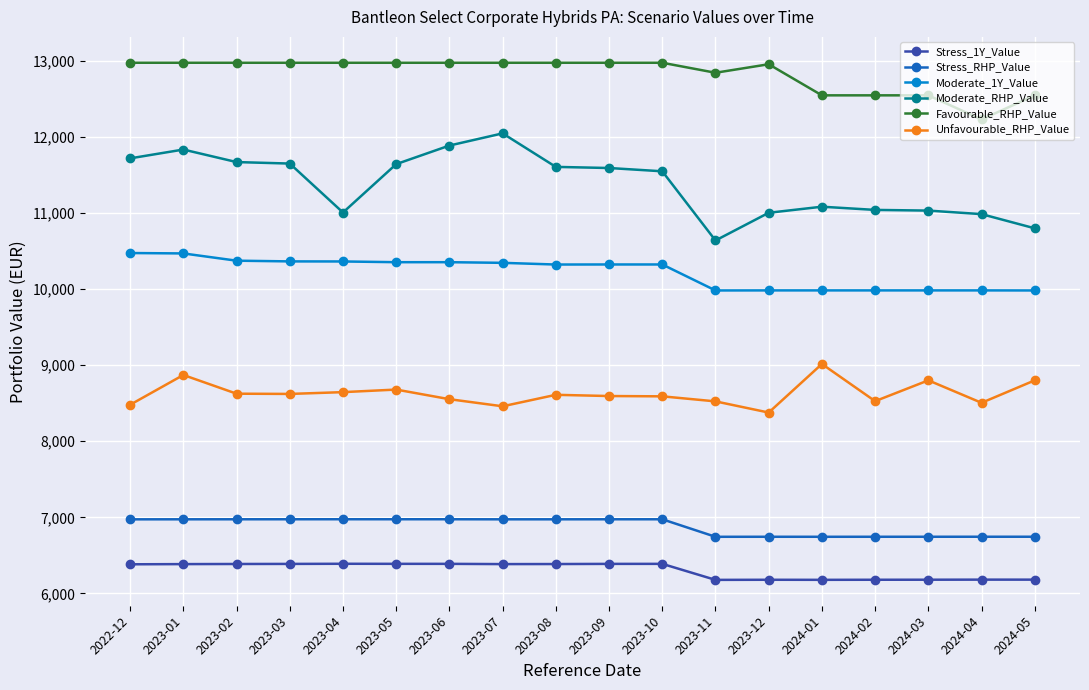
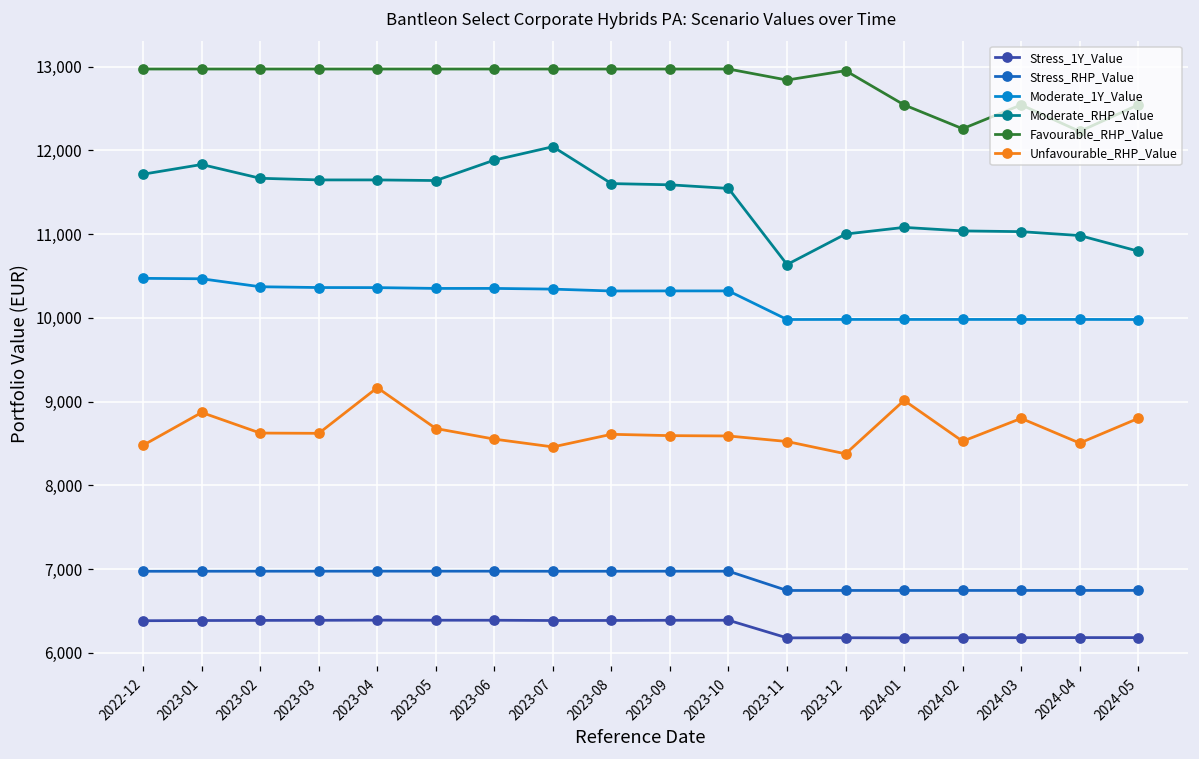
Moderate_RHP_Value, 2023-04: 11,000 -> 11,600
Unfavourable_RHP_Value, 2023-04: 8,600 -> 9,200
Favourable_RHP_Value, 2024-02: 12,500 -> 12,300
